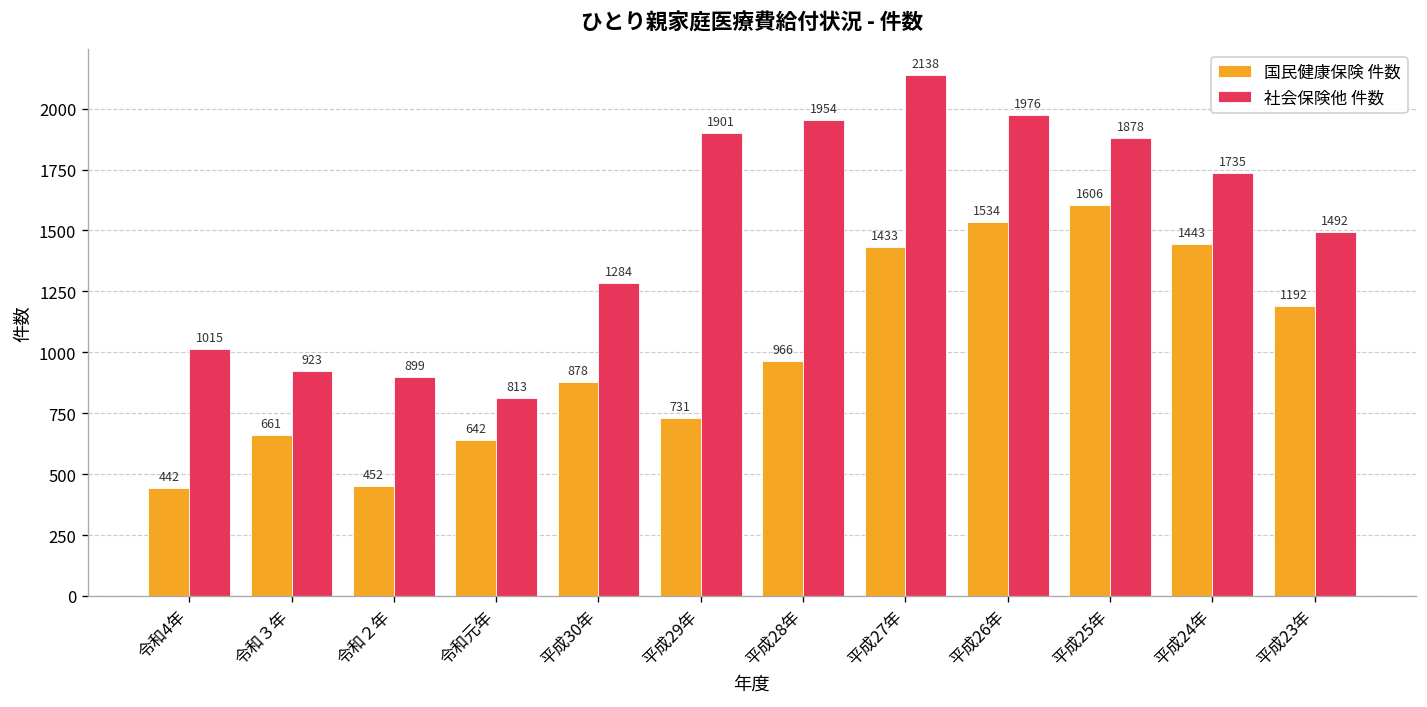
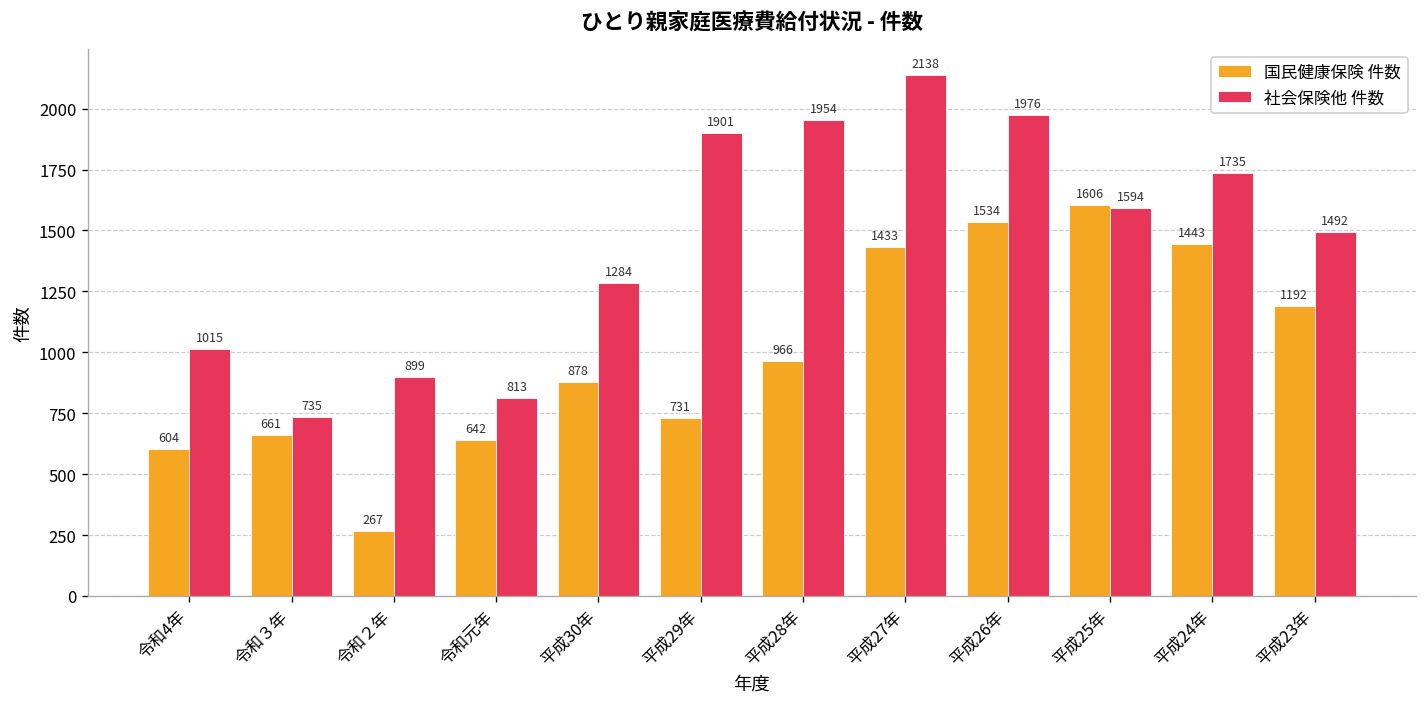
国民健康保険 件数, 令和4年: 442 -> 604
社会保険他 件数, 令和３年: 923 -> 735
国民健康保険 件数, 令和２年: 452 -> 267
社会保険他 件数, 平成25年: 1878 -> 1594
